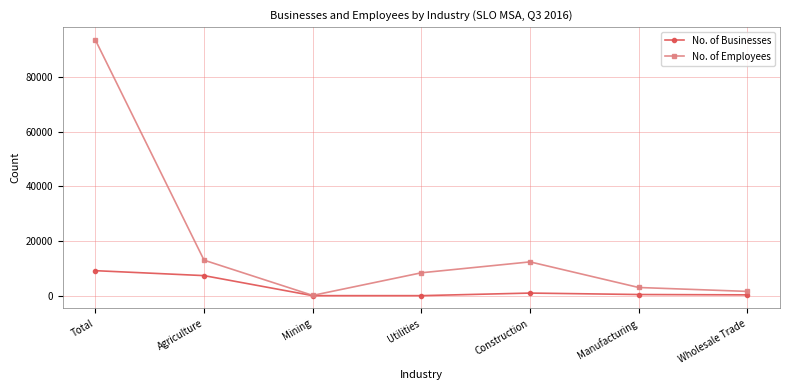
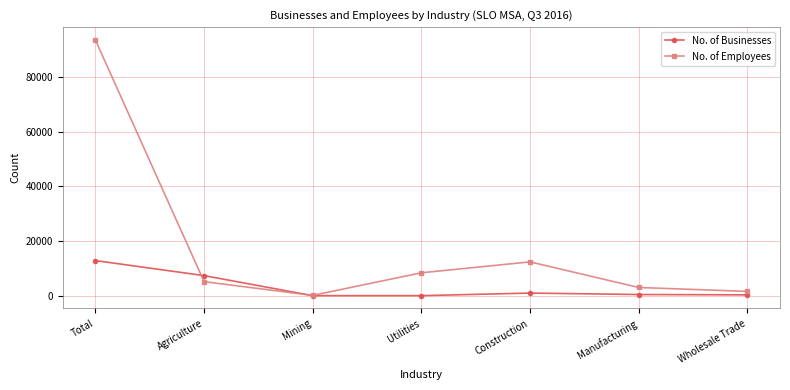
No. of Businesses, Total: 9000 -> 13000
No. of Employees, Agriculture: 13000 -> 5000
